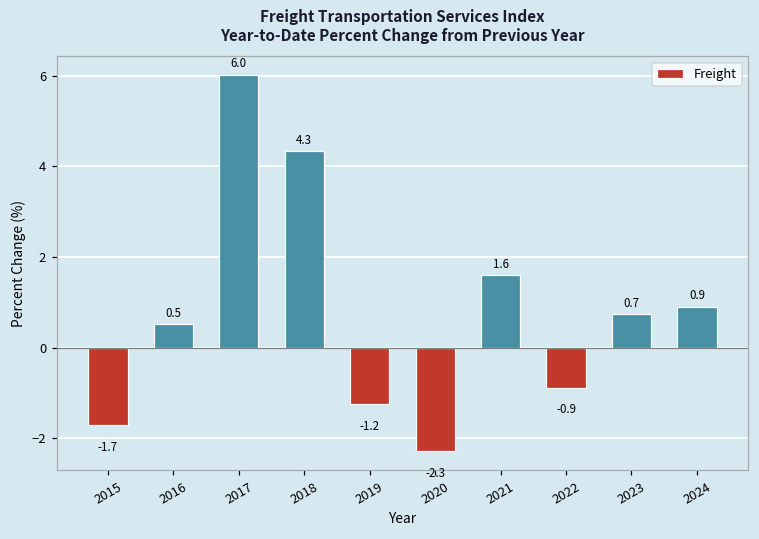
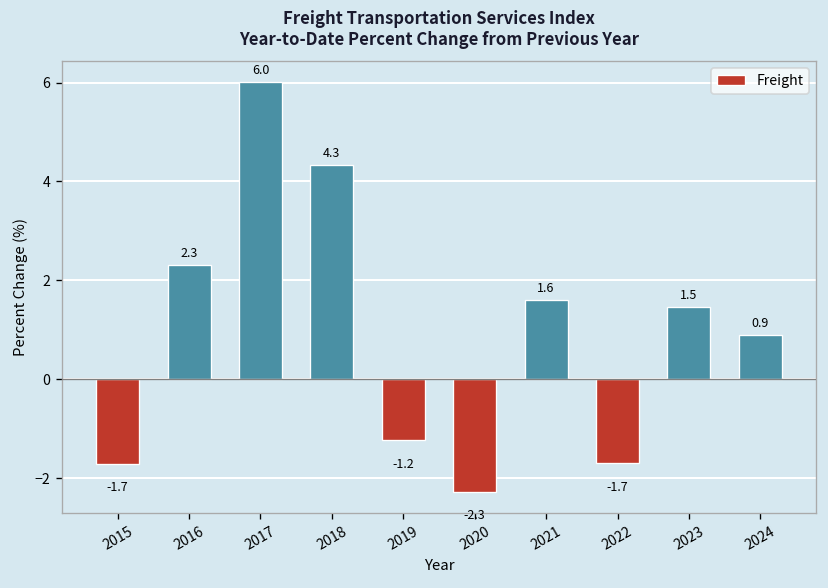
2016: 0.5 -> 2.3
2022: -0.9 -> -1.7
2023: 0.7 -> 1.5
